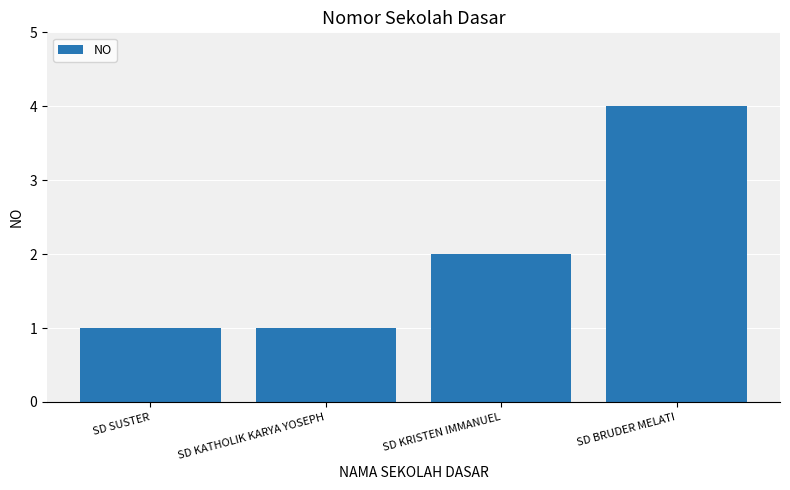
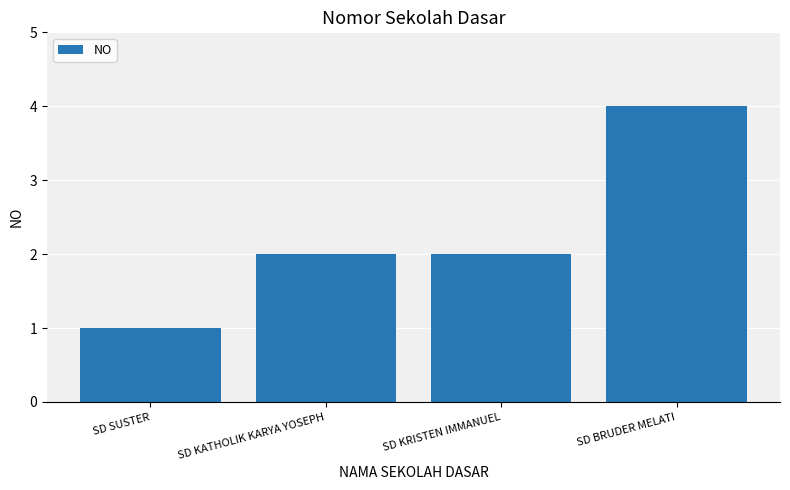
SD KATHOLIK KARYA YOSEPH: 1 -> 2
